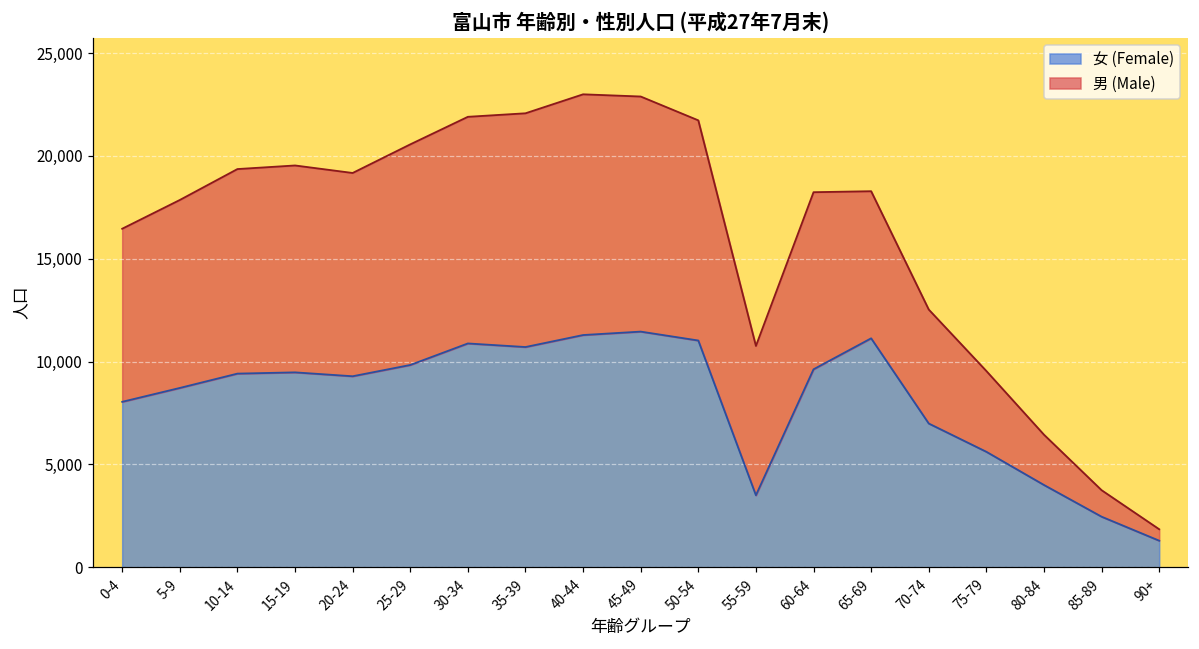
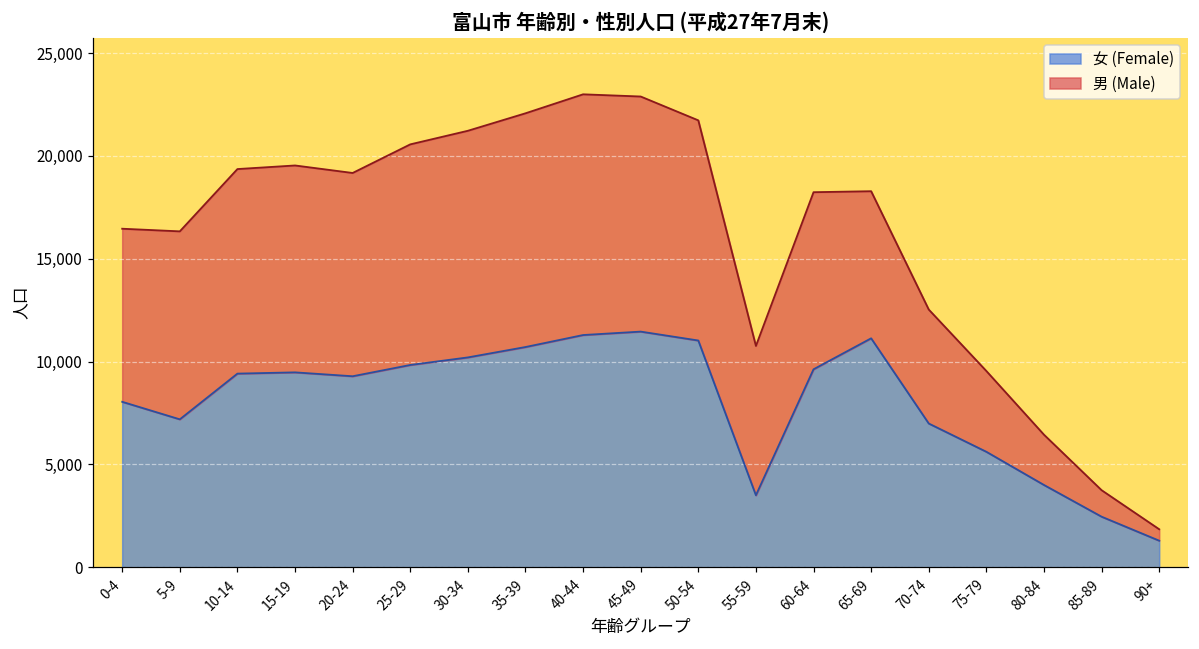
女 (Female), 5-9: 8,700 -> 7,200
女 (Female), 30-34: 10,900 -> 10,200
